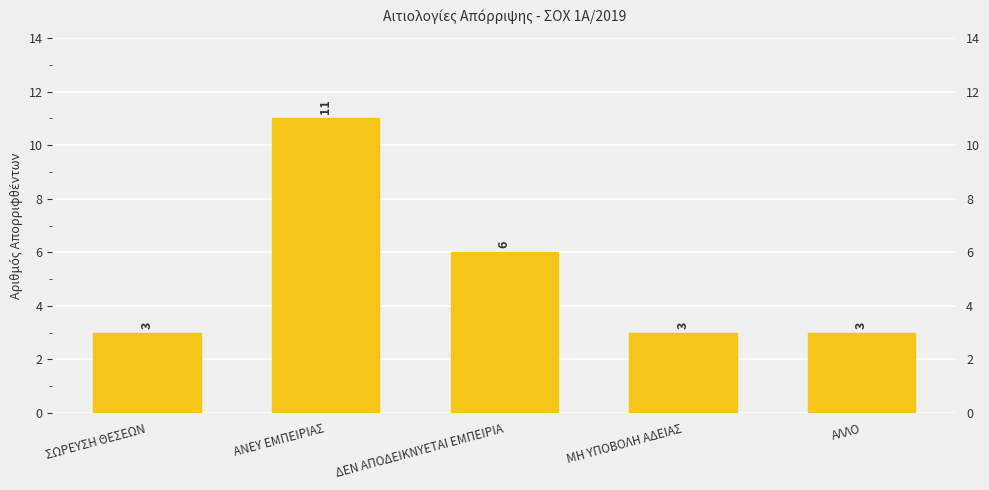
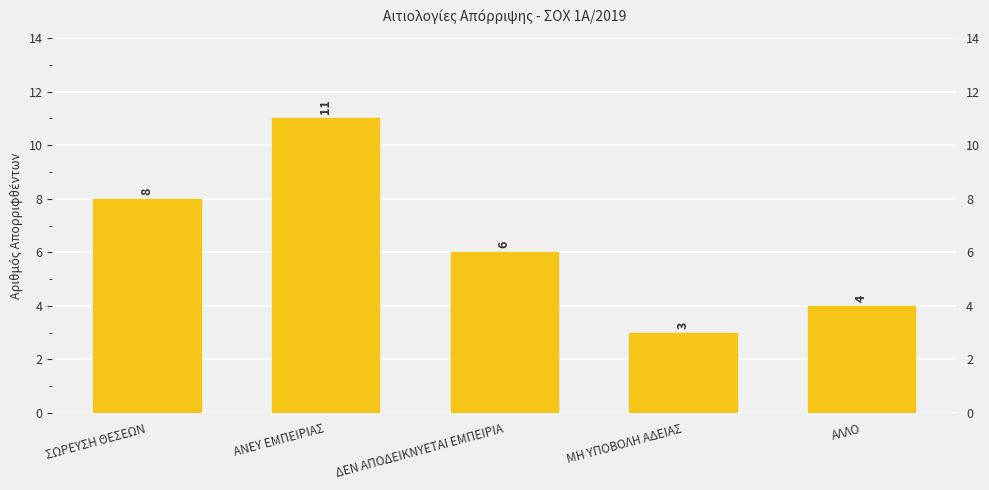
ΣΩΡΕΥΣΗ ΘΕΣΕΩΝ: 3 -> 8
ΑΛΛΟ: 3 -> 4
